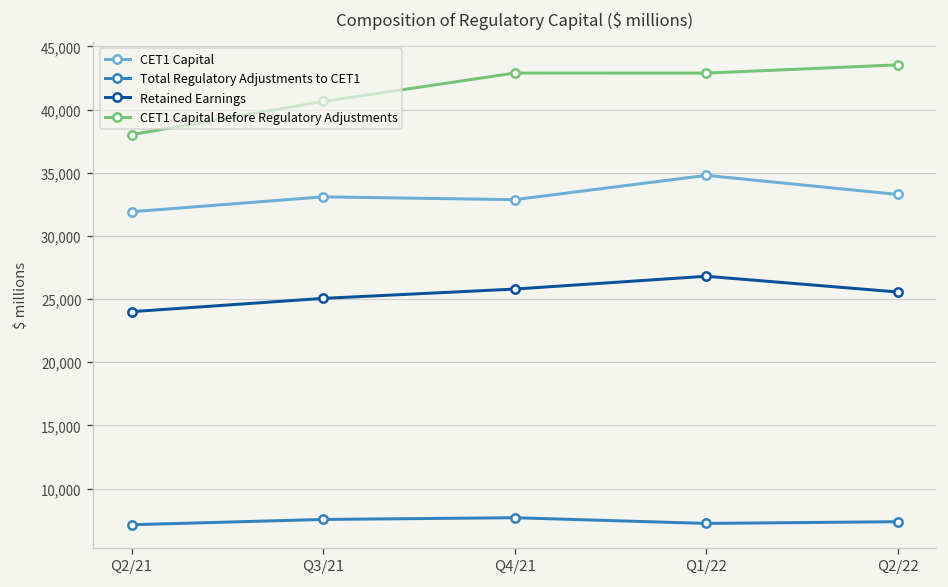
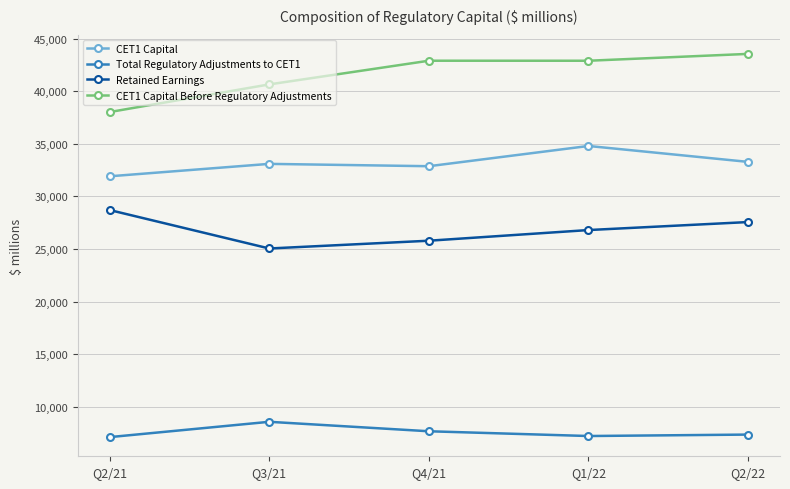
Retained Earnings, Q2/21: 24,000 -> 28,700
Total Regulatory Adjustments to CET1, Q3/21: 7,600 -> 8,600
Retained Earnings, Q2/22: 25,600 -> 27,600
